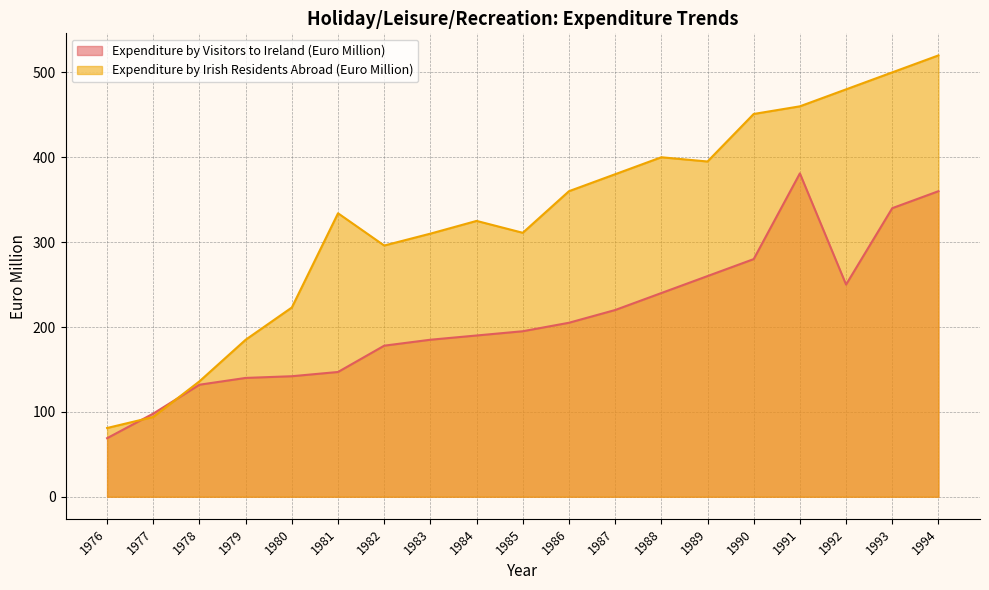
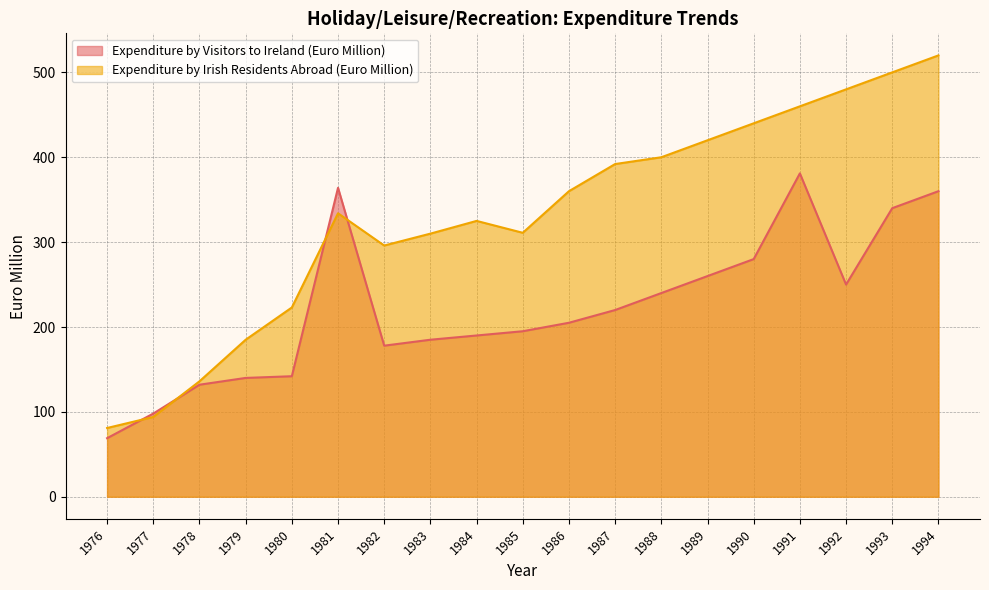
Expenditure by Visitors to Ireland (Euro Million), 1981: 150 -> 360
Expenditure by Irish Residents Abroad (Euro Million), 1987: 380 -> 390
Expenditure by Irish Residents Abroad (Euro Million), 1989: 400 -> 420
Expenditure by Irish Residents Abroad (Euro Million), 1990: 450 -> 440
